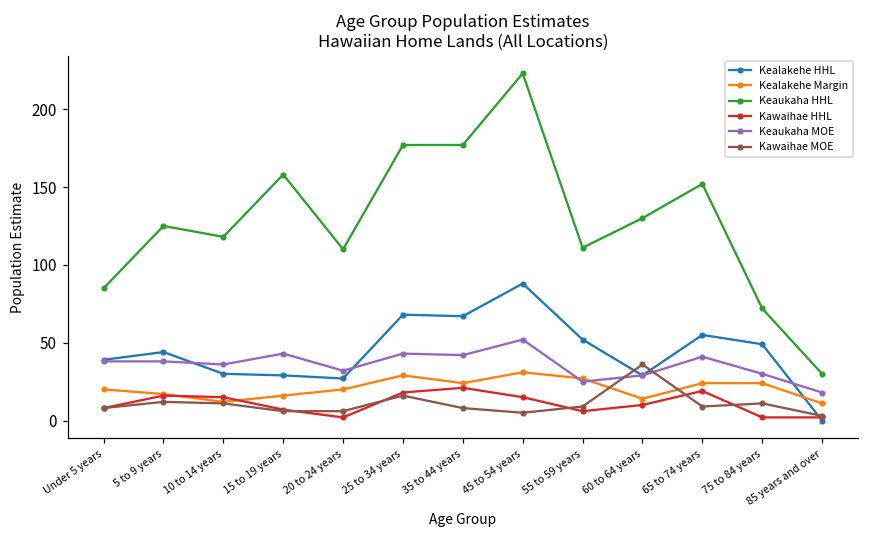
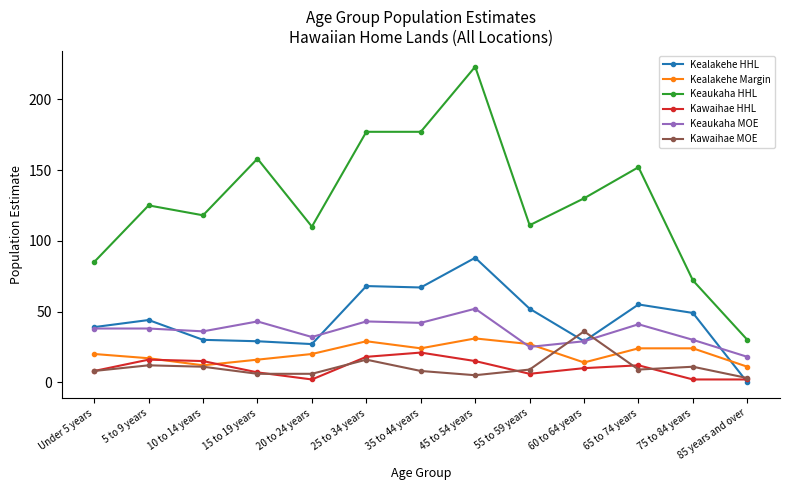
Kawaihae HHL, 65 to 74 years: 19 -> 12
